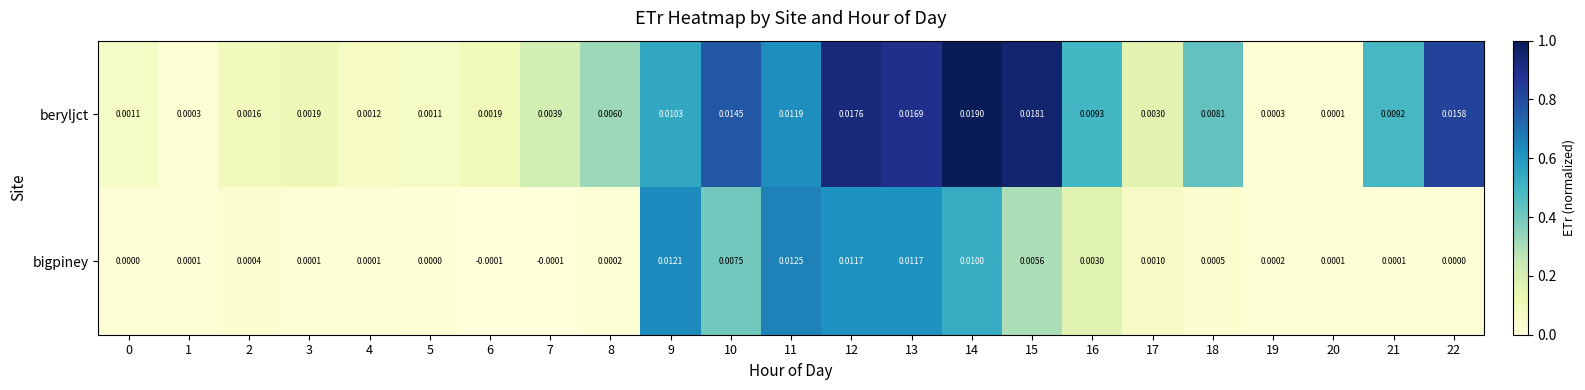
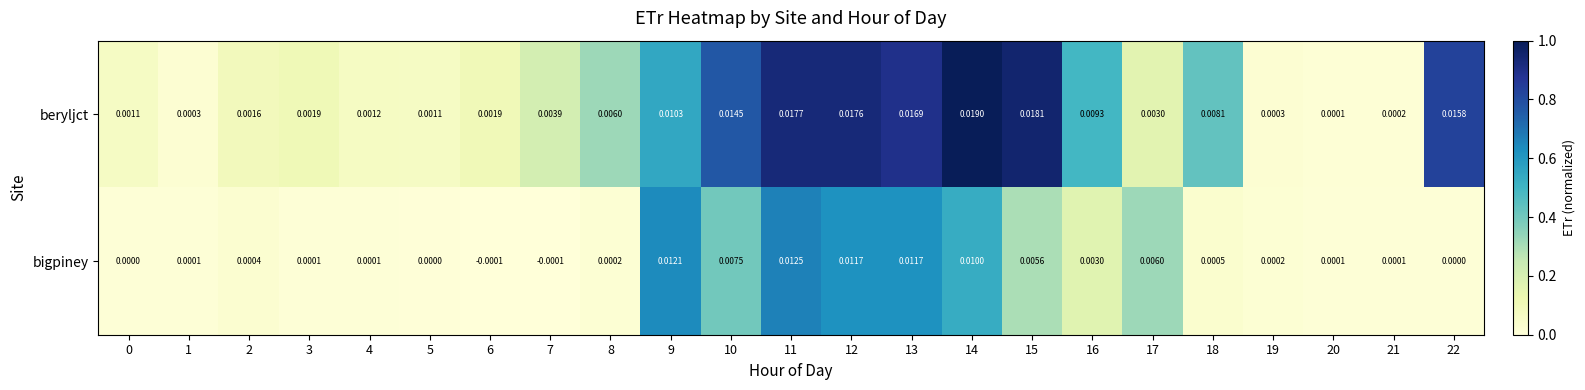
beryljct, 11: 0.0119 -> 0.0177
beryljct, 21: 0.0092 -> 0.0002
bigpiney, 17: 0.0010 -> 0.0060
